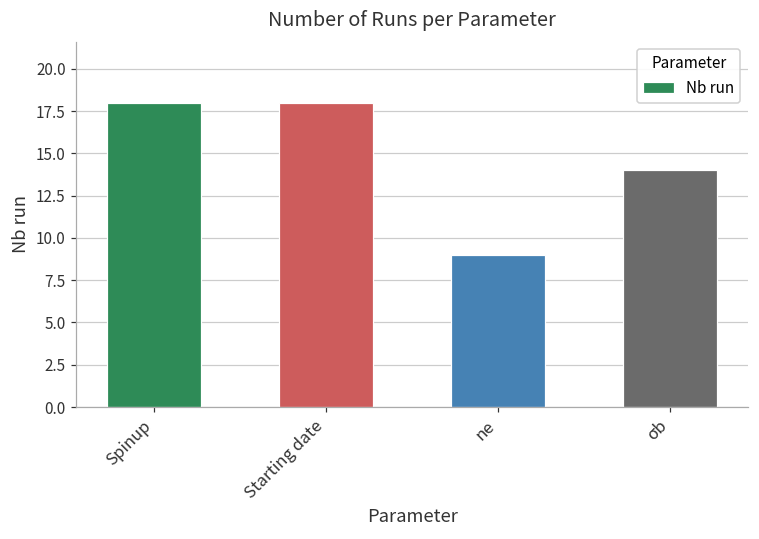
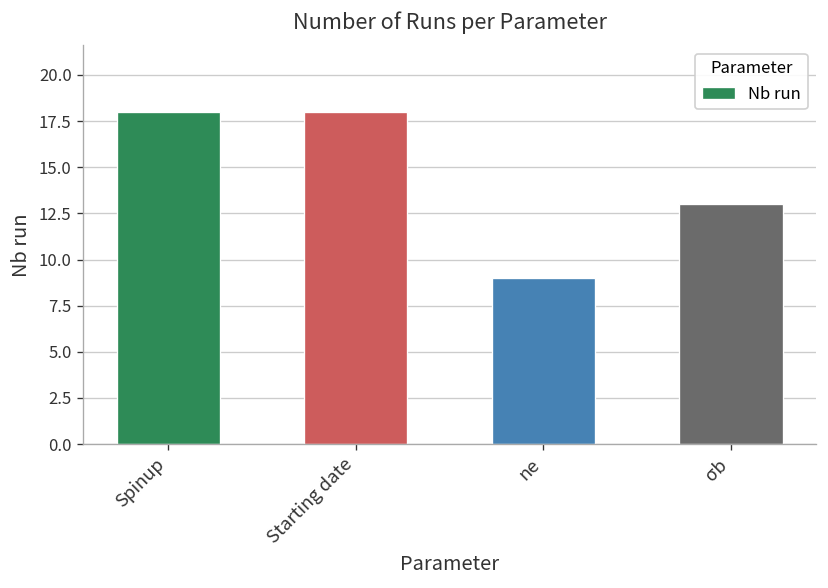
σb: 14 -> 13
